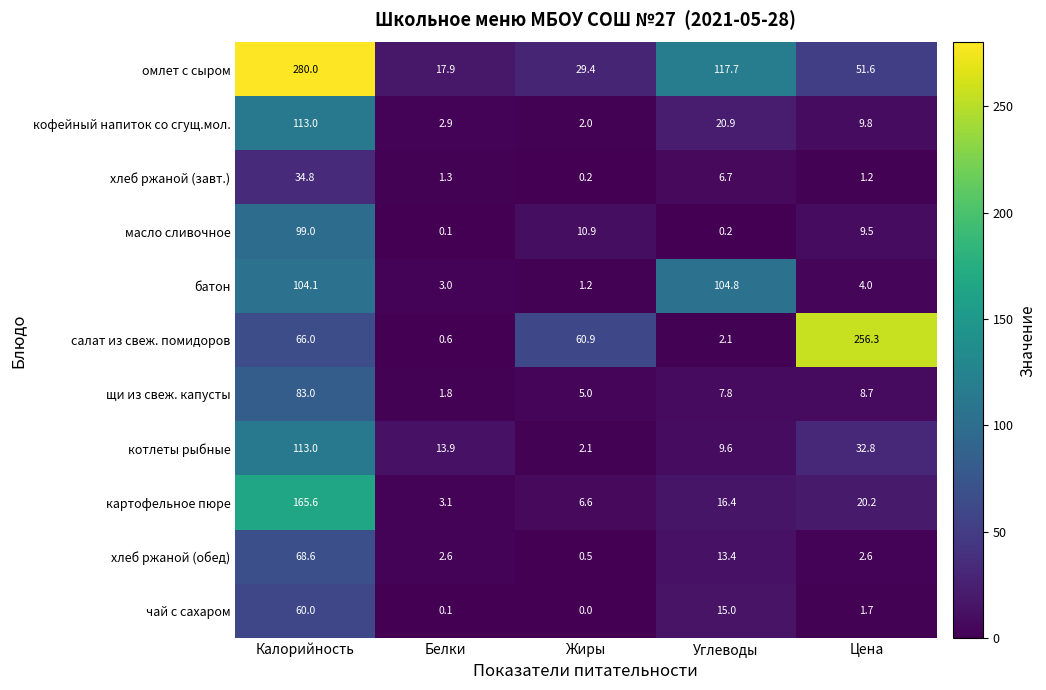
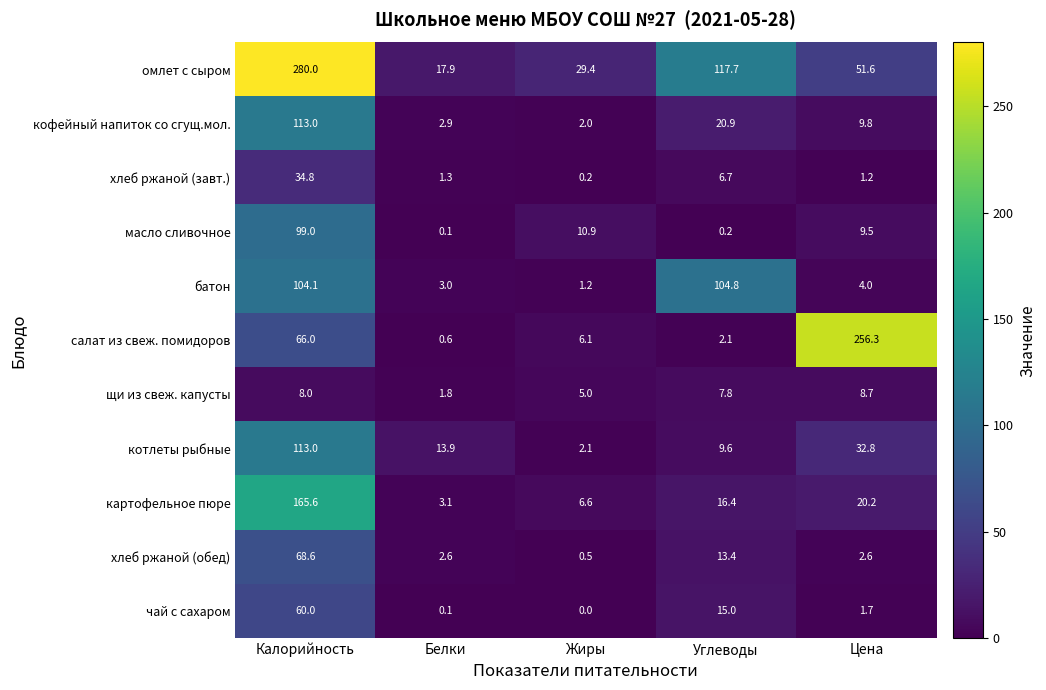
салат из свеж. помидоров, Жиры: 60.9 -> 6.1
щи из свеж. капусты, Калорийность: 83.0 -> 8.0
